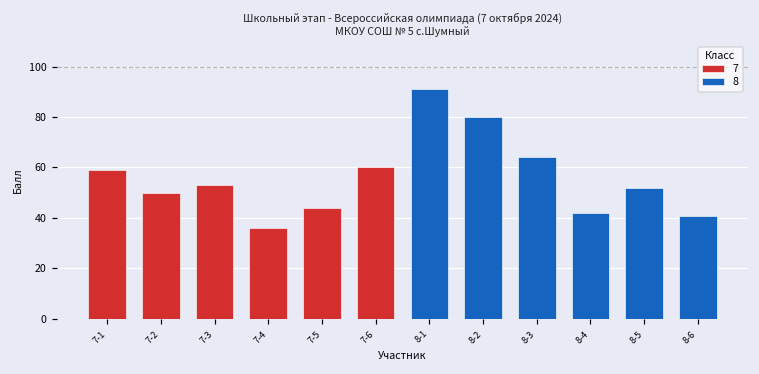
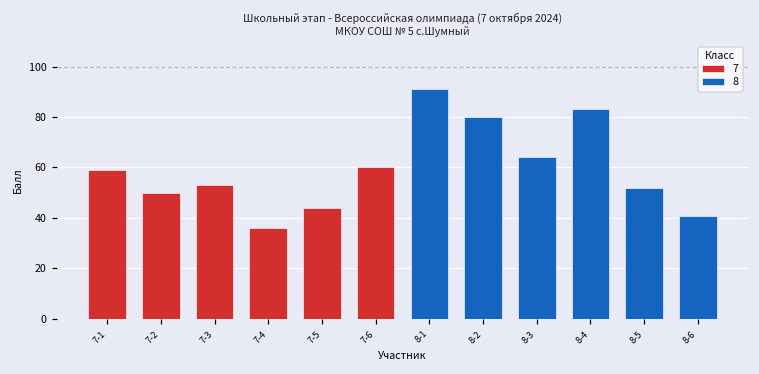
8, 8-4: 42 -> 83
